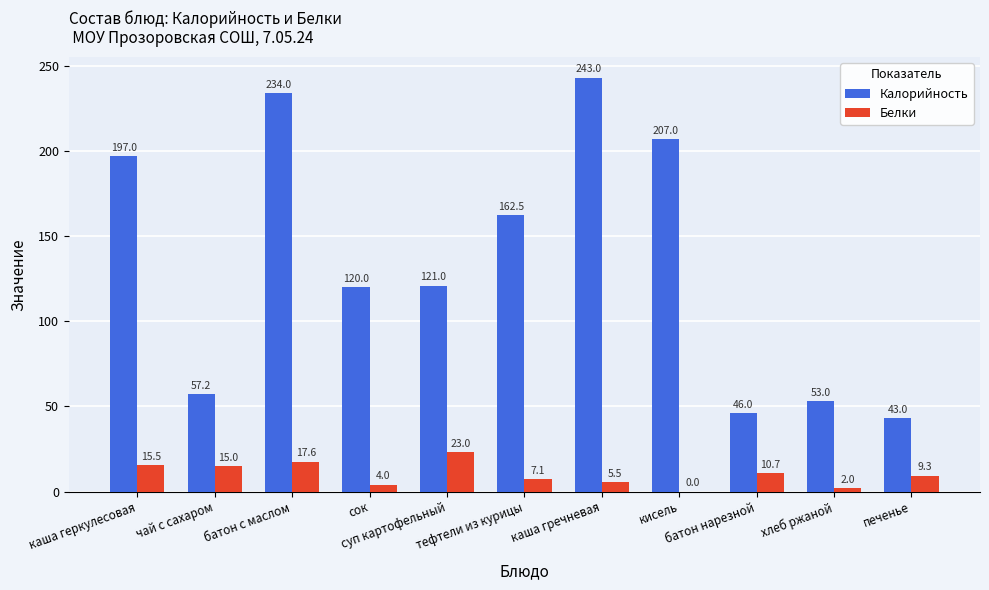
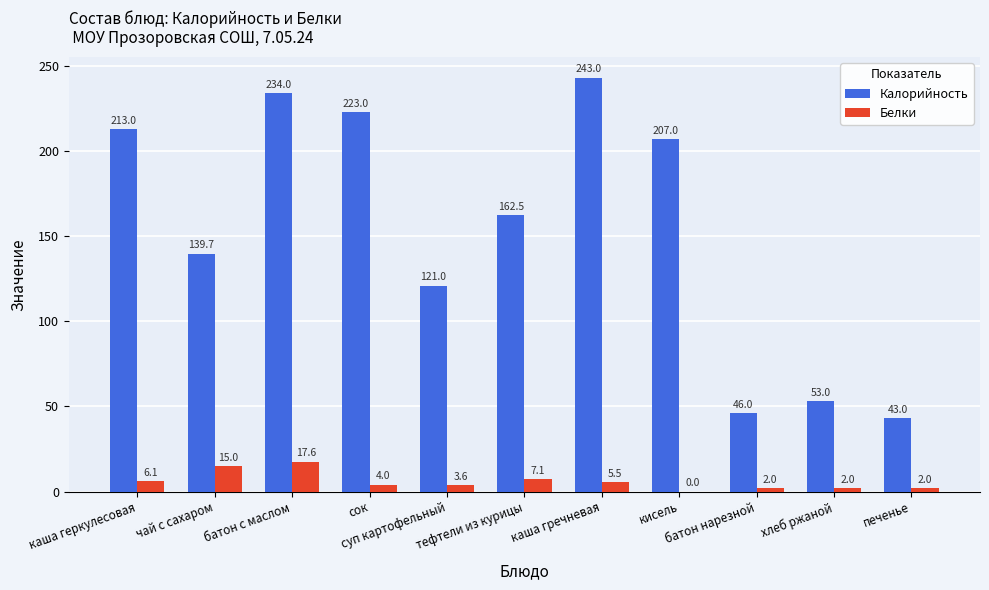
Калорийность, каша геркулесовая: 197.0 -> 213.0
Белки, каша геркулесовая: 15.5 -> 6.1
Калорийность, чай с сахаром: 57.2 -> 139.7
Калорийность, сок: 120.0 -> 223.0
Белки, суп картофельный: 23.0 -> 3.6
Белки, батон нарезной: 10.7 -> 2.0
Белки, печенье: 9.3 -> 2.0
